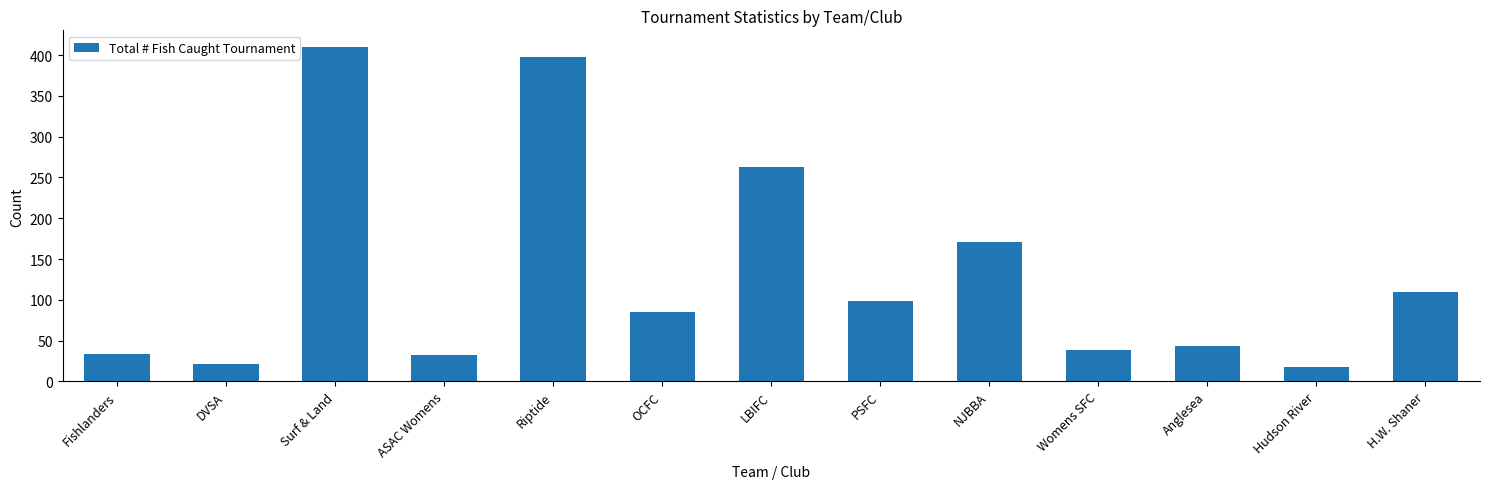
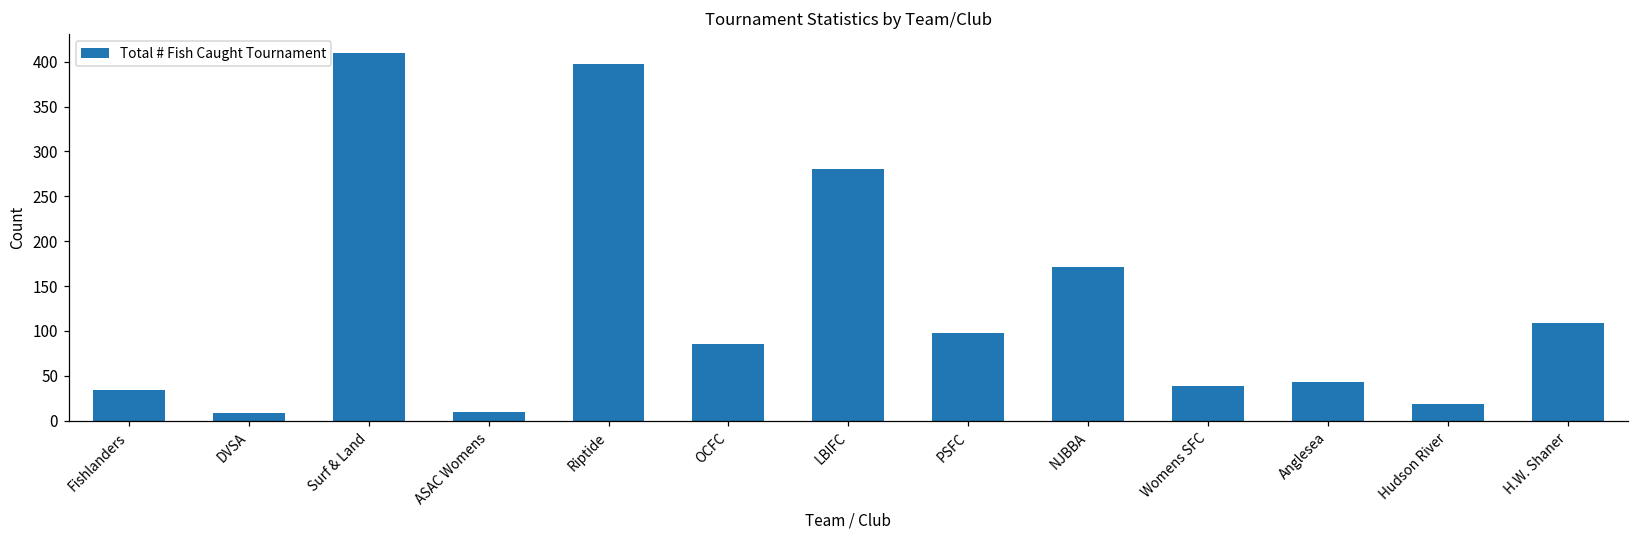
DVSA: 20 -> 10
ASAC Womens: 30 -> 10
LBIFC: 260 -> 280
